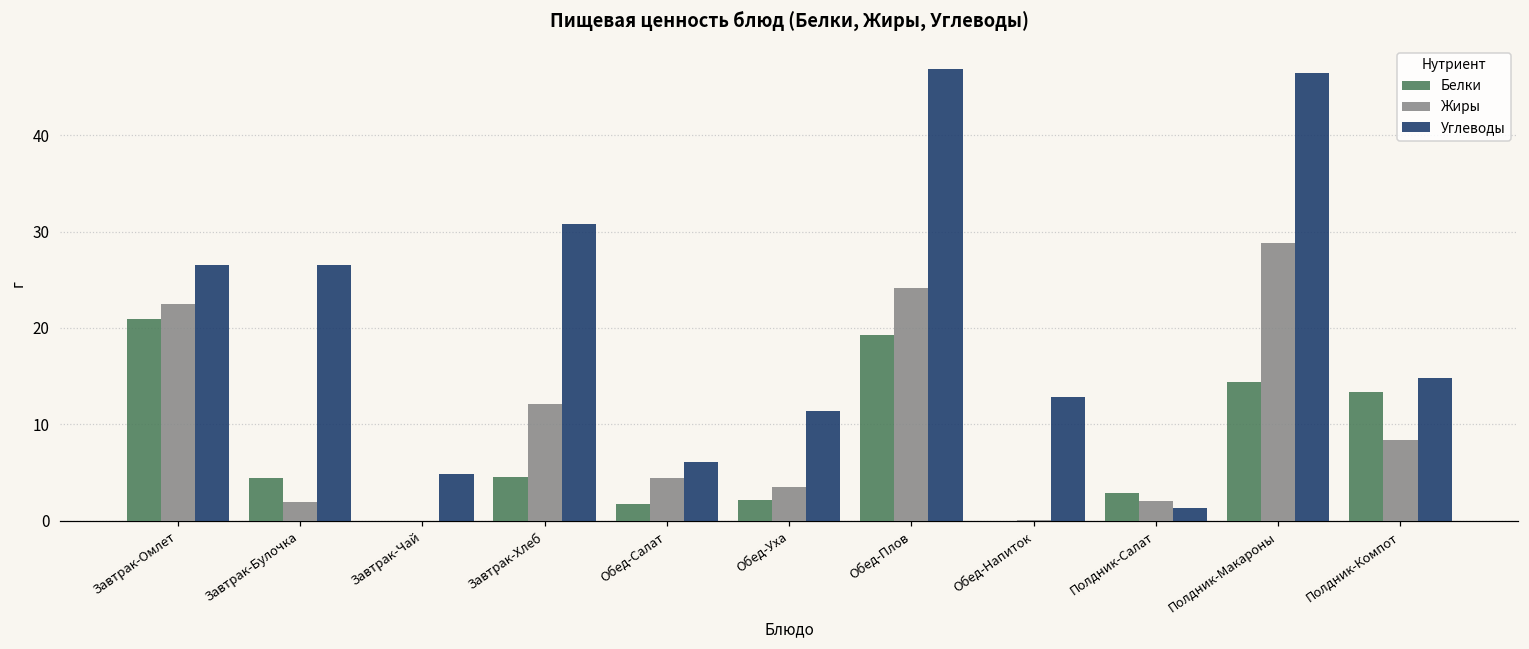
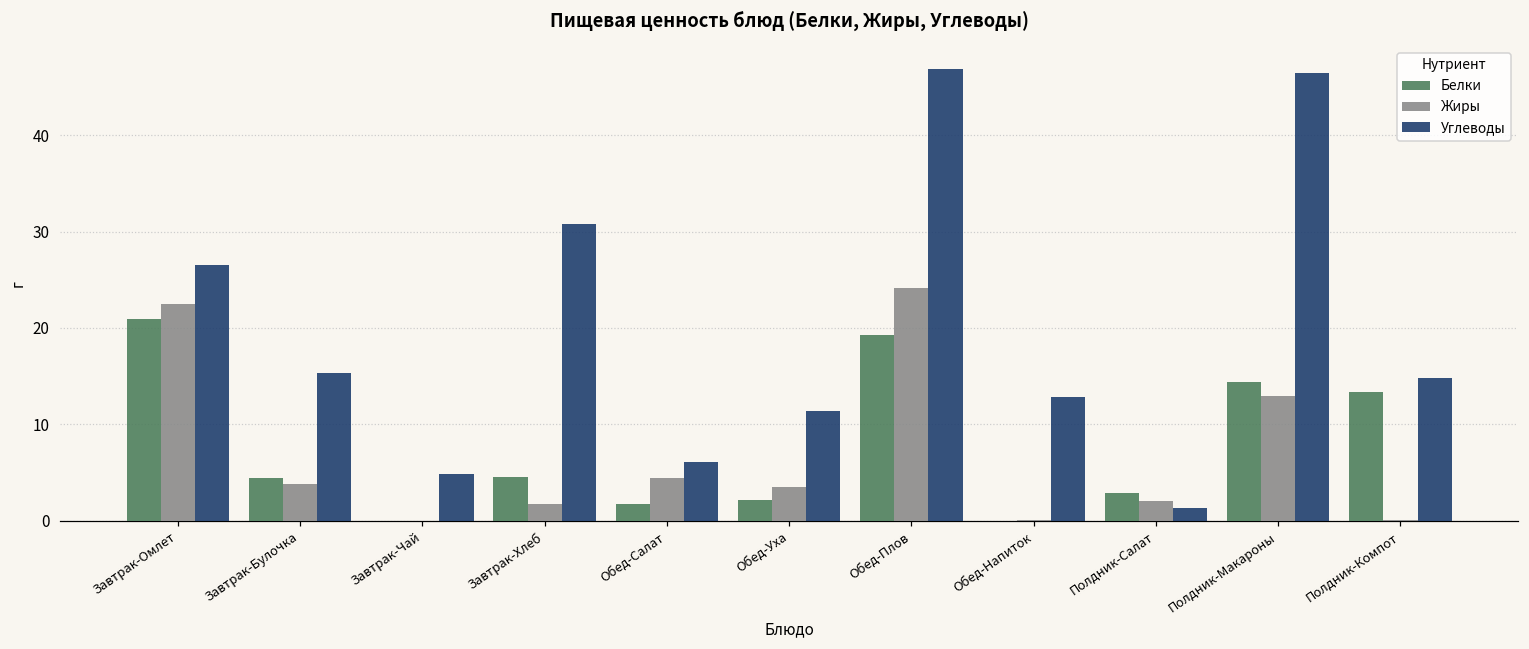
Жиры, Завтрак-Булочка: 2 -> 4
Углеводы, Завтрак-Булочка: 27 -> 15
Жиры, Завтрак-Хлеб: 12 -> 2
Жиры, Полдник-Макароны: 29 -> 13
Жиры, Полдник-Компот: 8 -> 0
